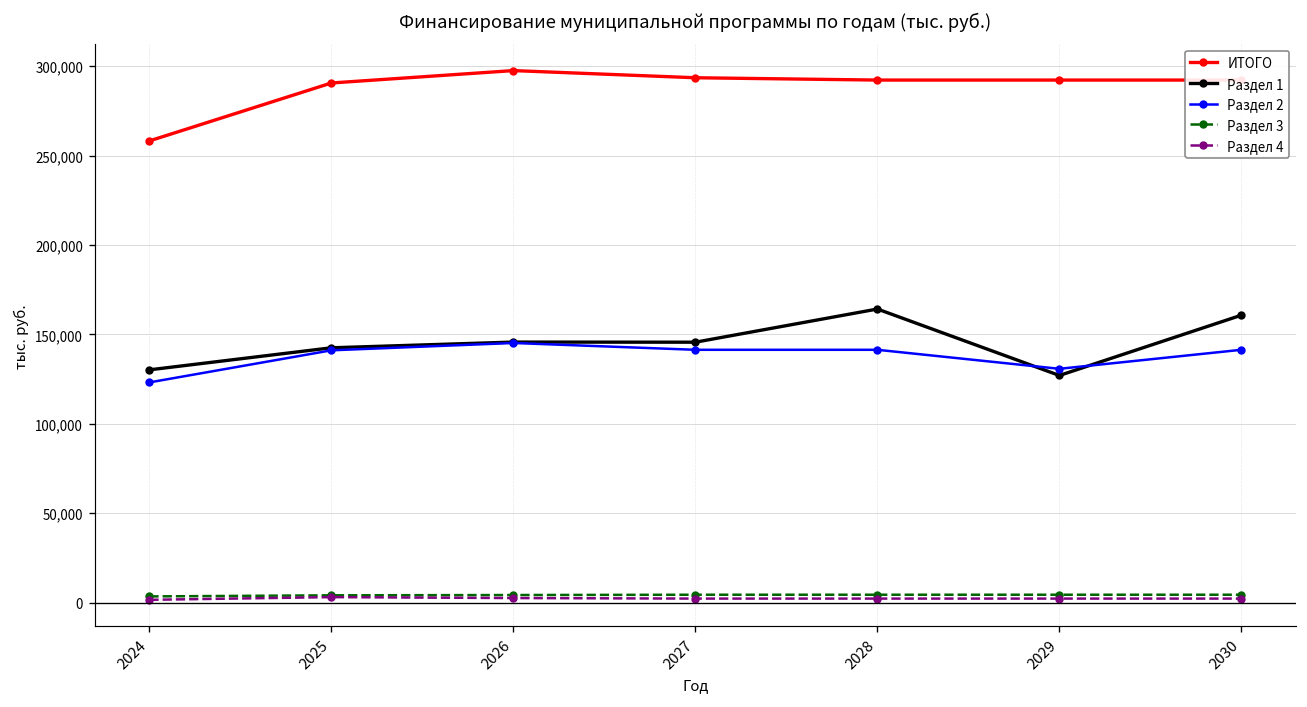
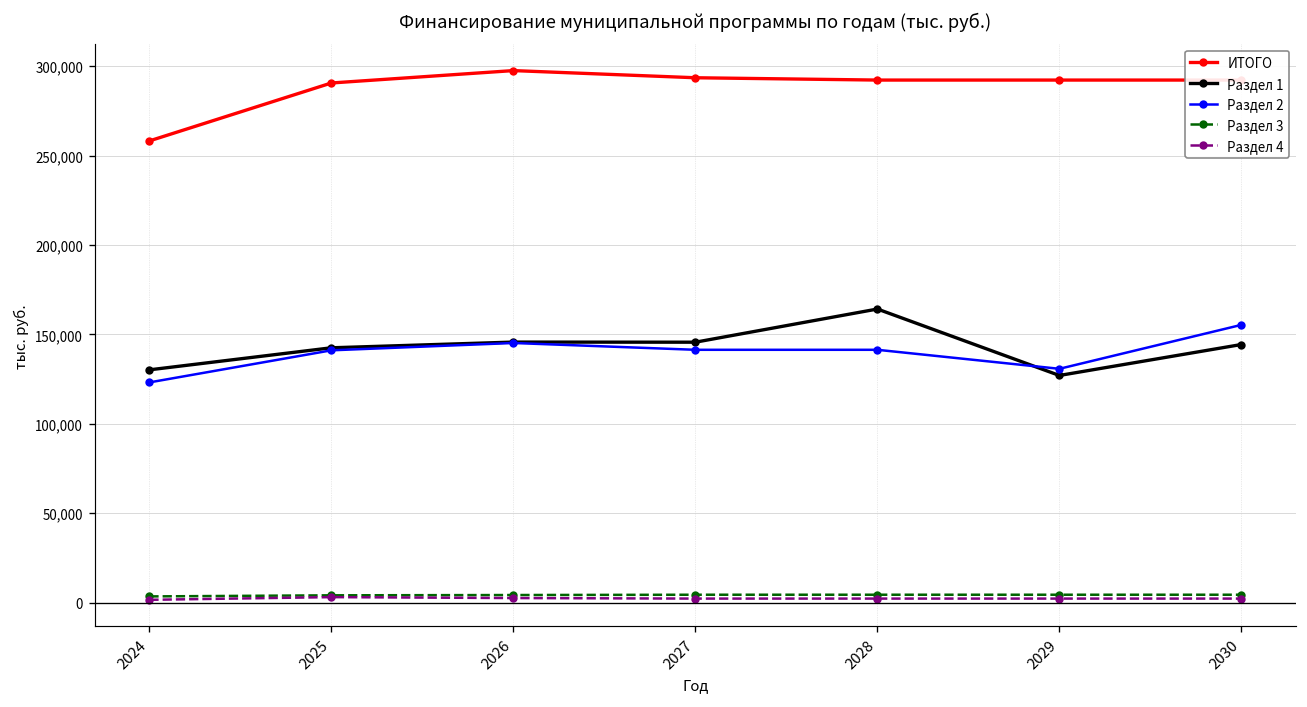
Раздел 1, 2030: 161,000 -> 144,000
Раздел 2, 2030: 141,000 -> 155,000
